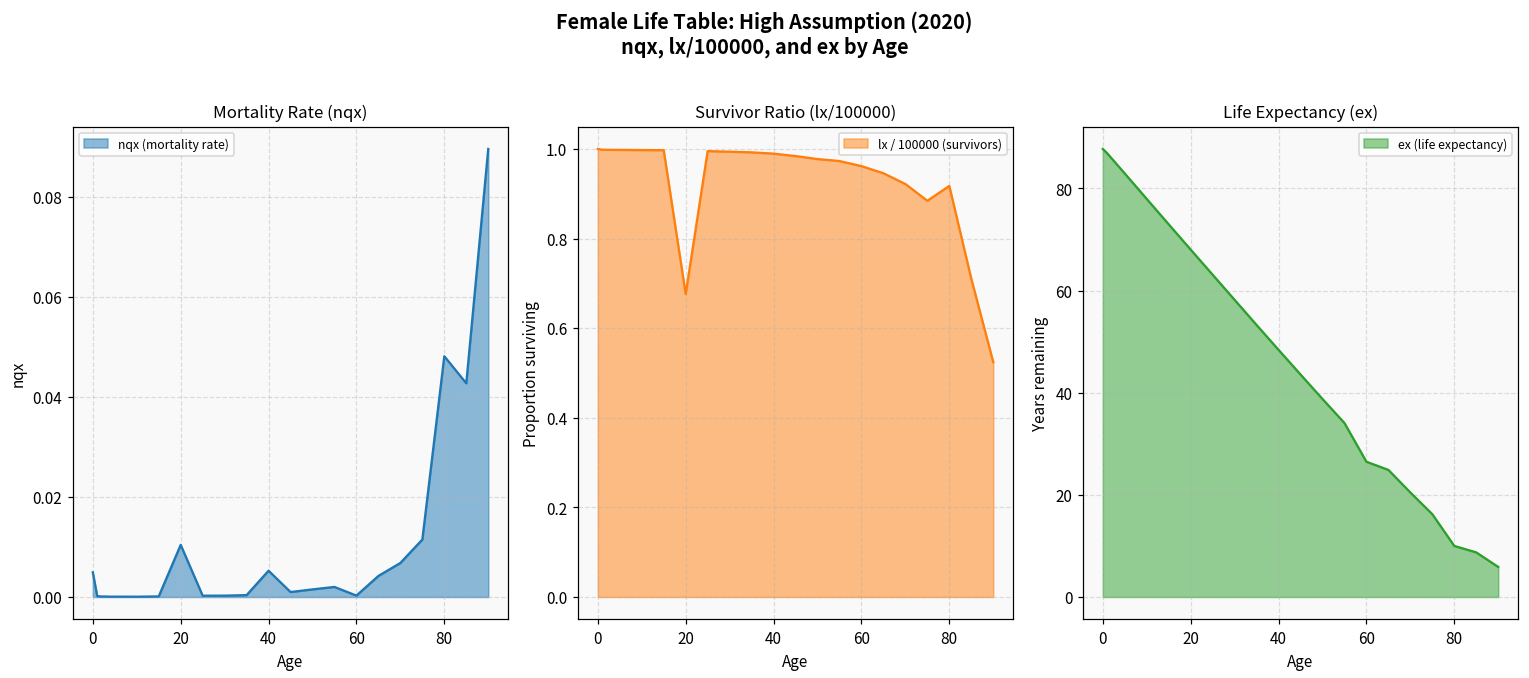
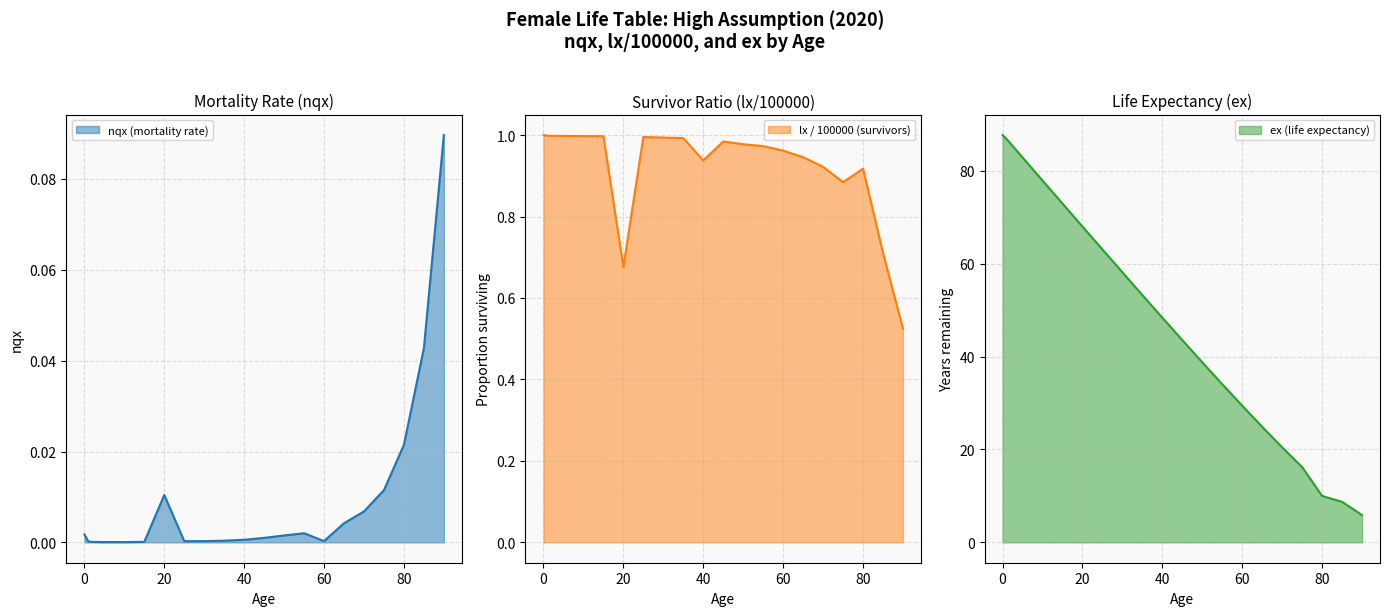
Mortality Rate (nqx), 0: 0.005 -> 0.002
Mortality Rate (nqx), 40: 0.005 -> 0.001
Mortality Rate (nqx), 80: 0.048 -> 0.021
Survivor Ratio (lx/100000), 40: 0.99 -> 0.94
Life Expectancy (ex), 60: 26 -> 29
